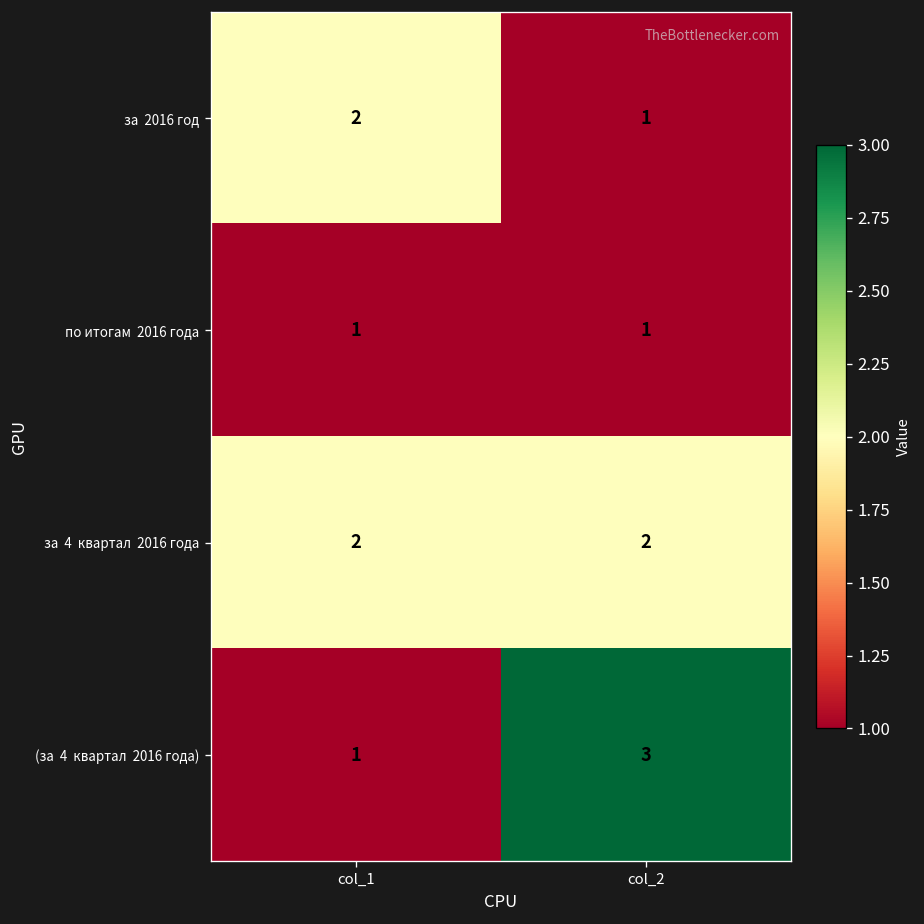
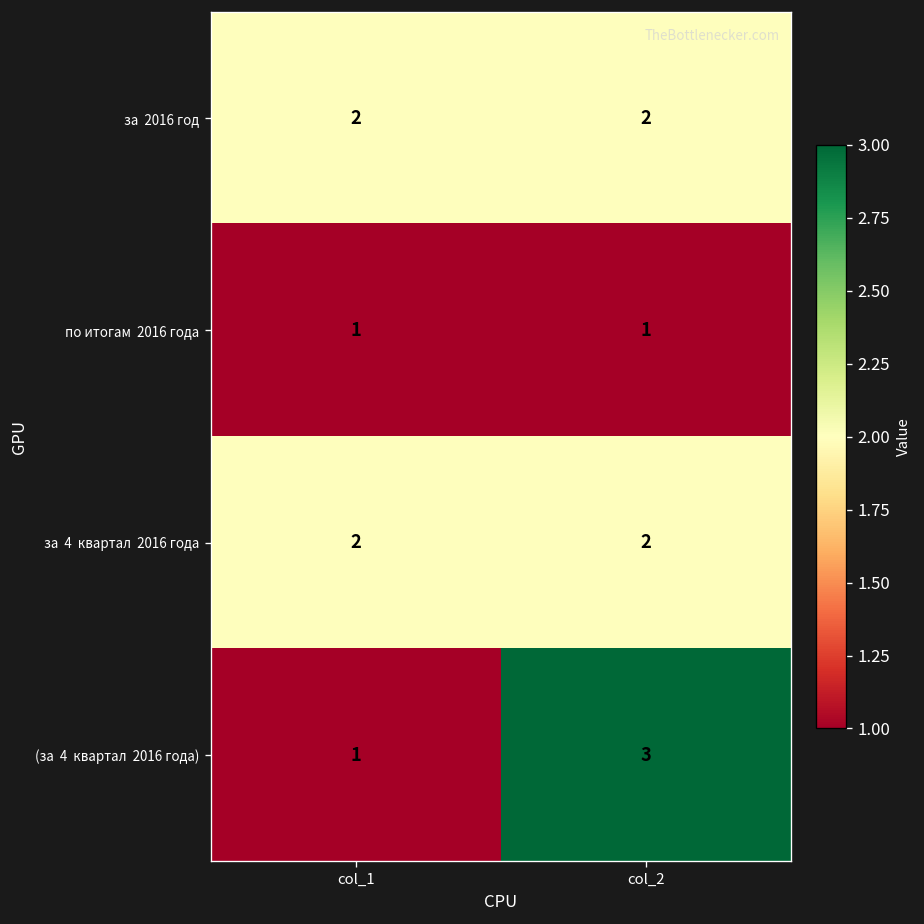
за 2016 год, col_2: 1 -> 2
